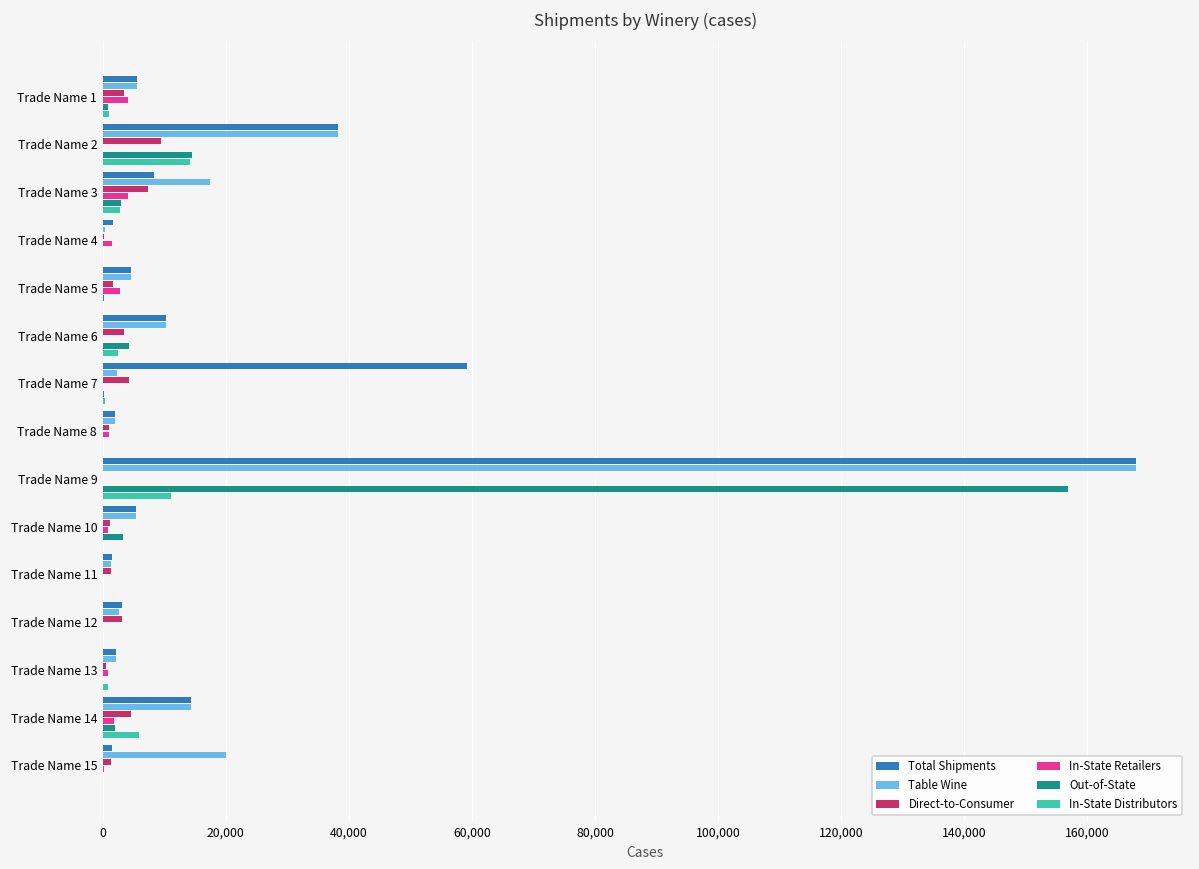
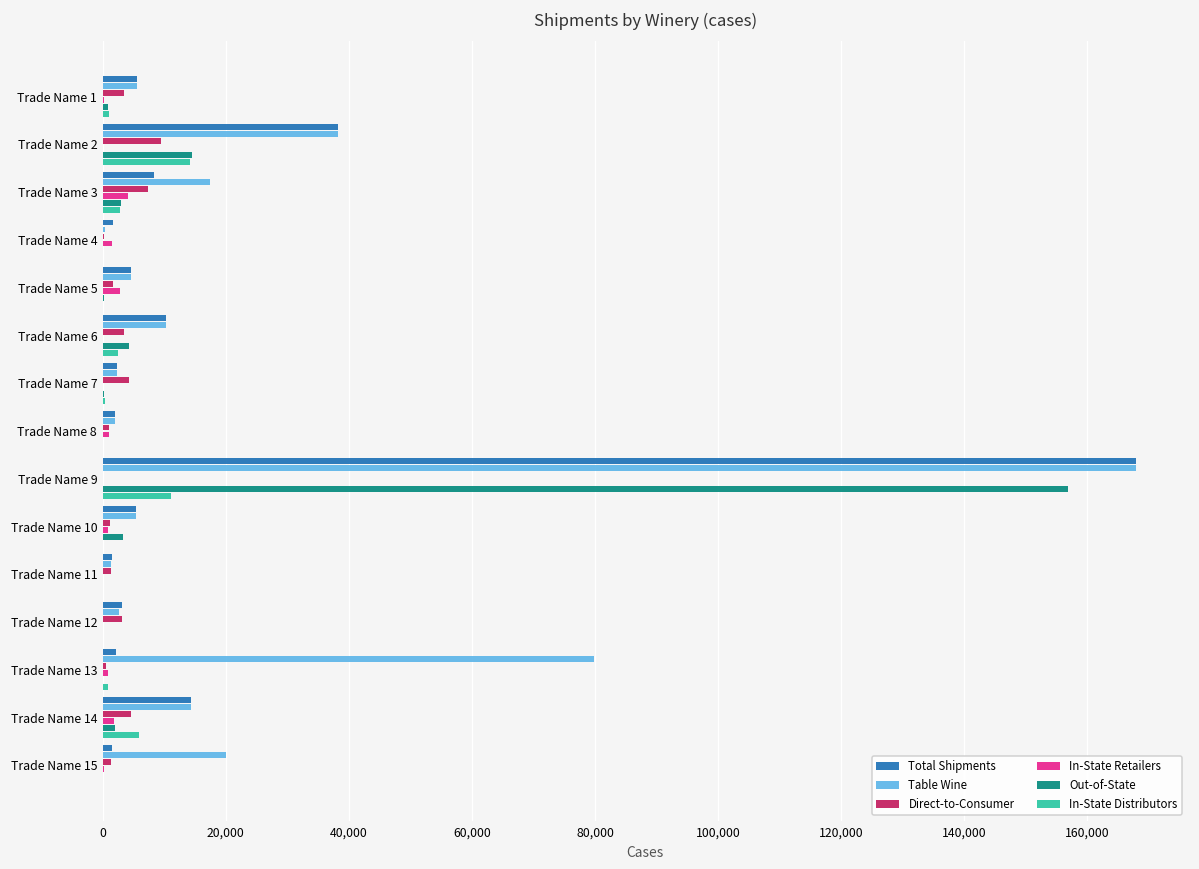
In-State Retailers, Trade Name 1: 4,000 -> 0
Total Shipments, Trade Name 7: 59,000 -> 2,000
Table Wine, Trade Name 13: 2,000 -> 80,000
